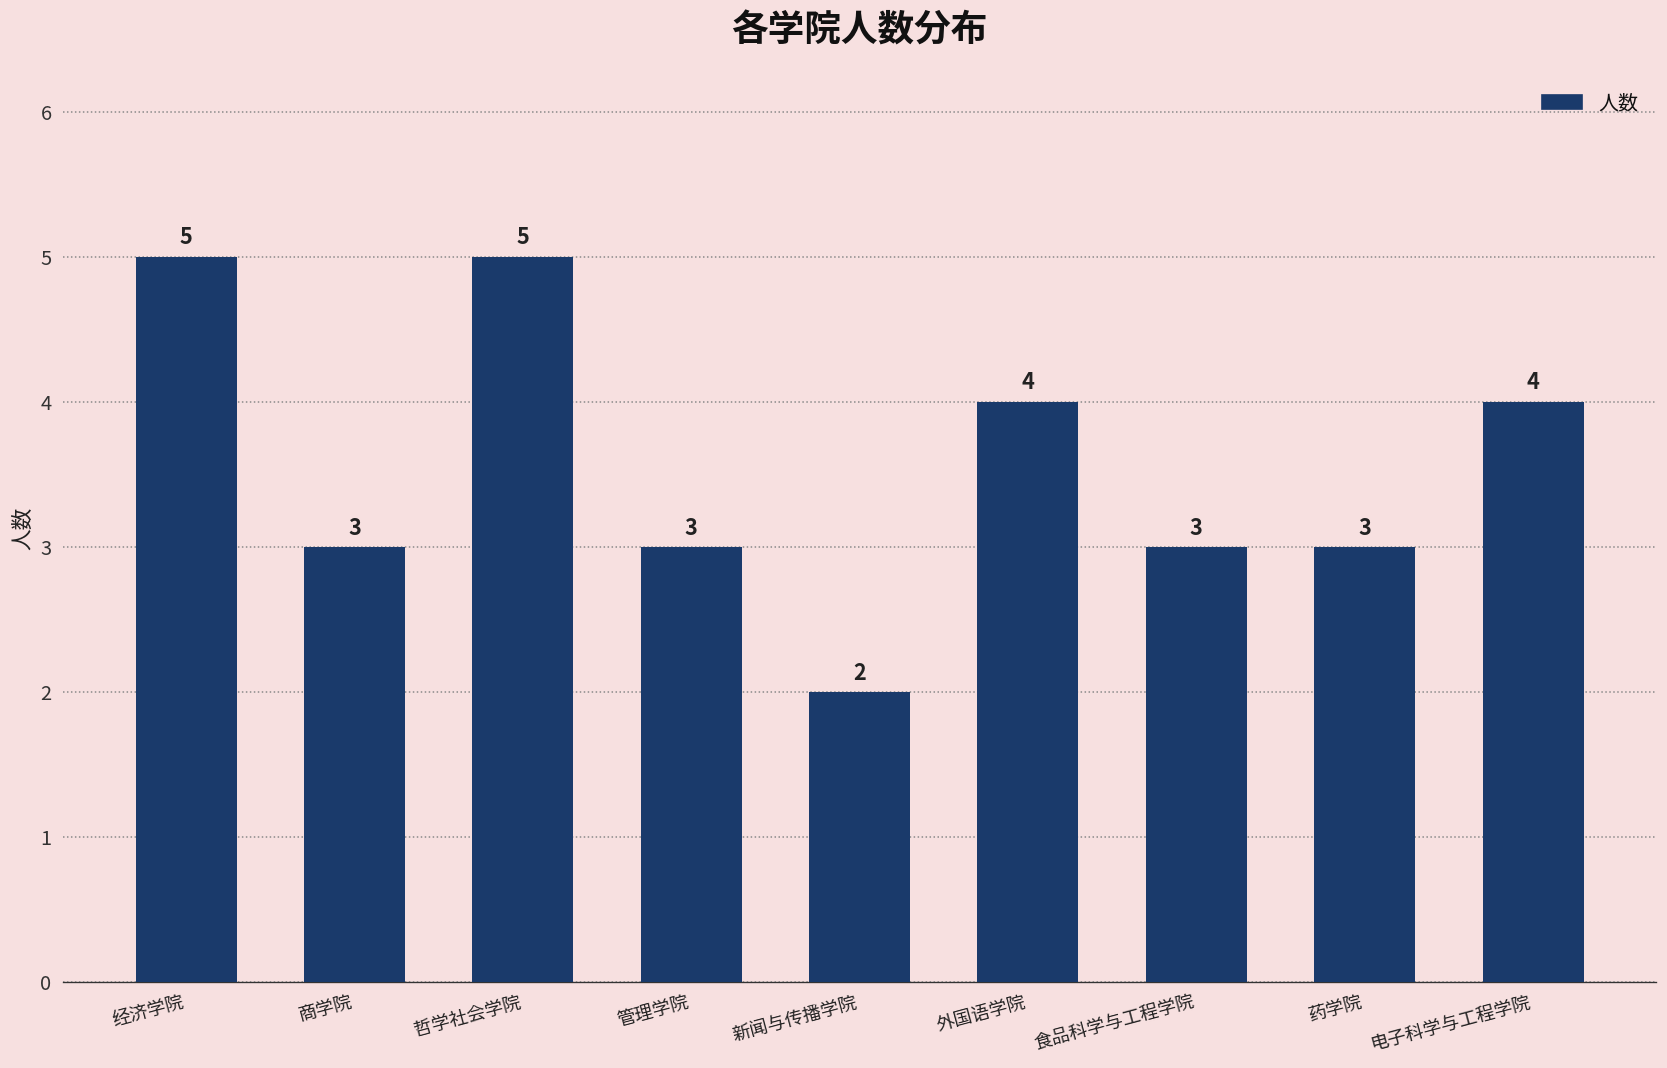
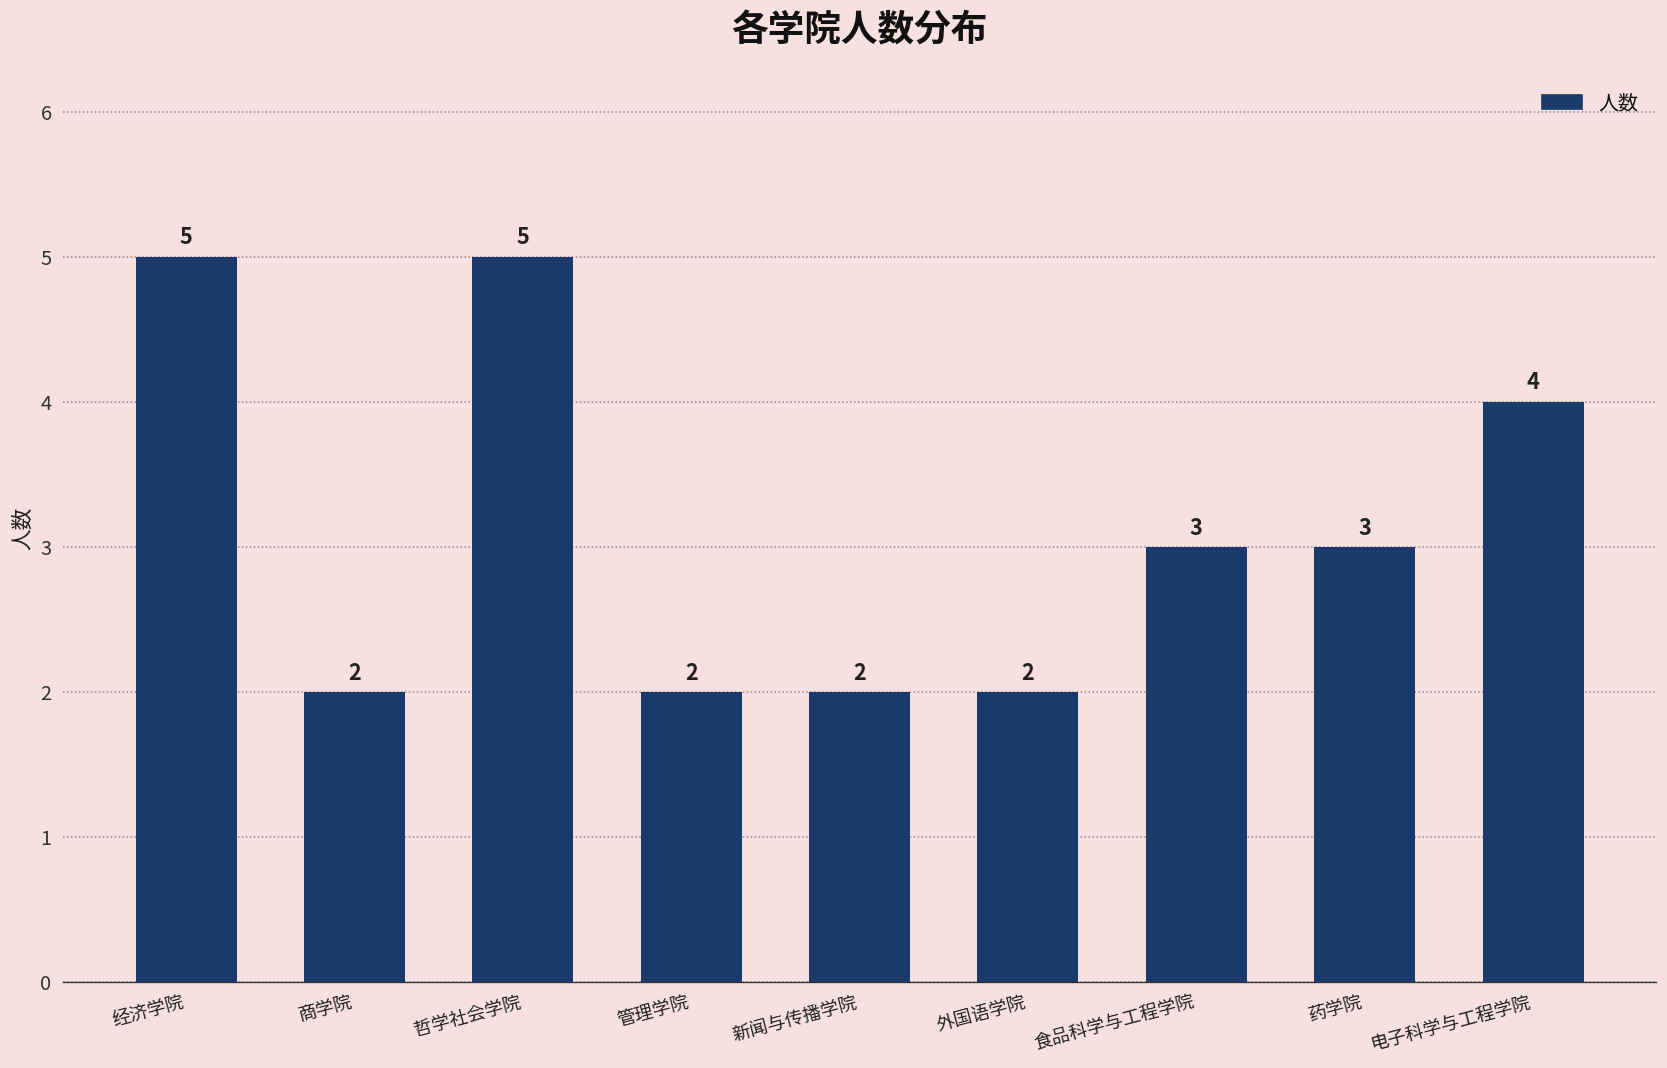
商学院: 3 -> 2
管理学院: 3 -> 2
外国语学院: 4 -> 2
